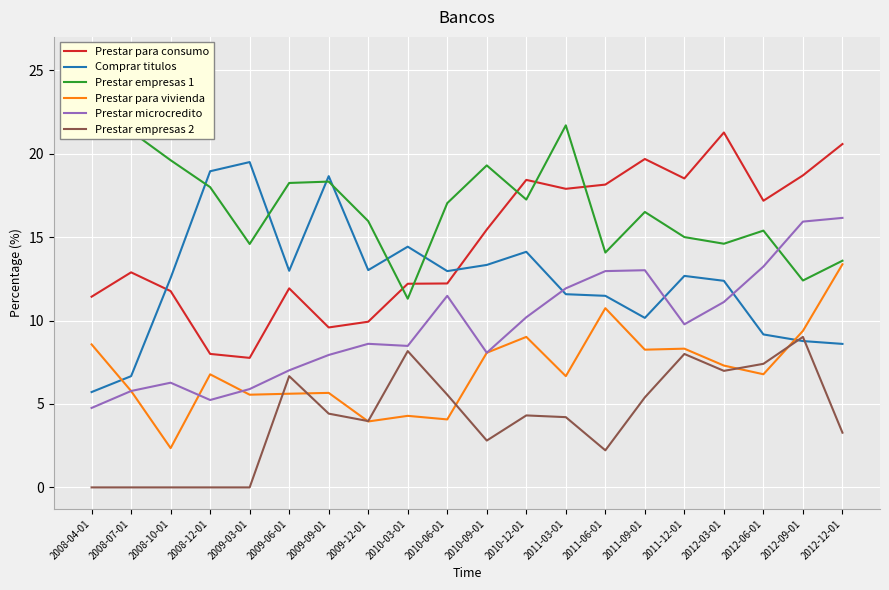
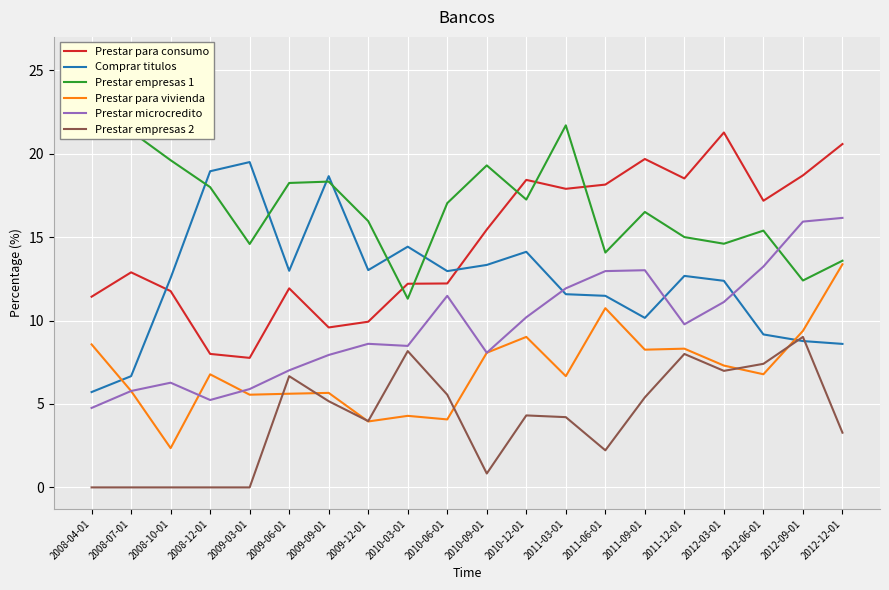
Prestar empresas 2, 2009-09-01: 4.4 -> 5.2
Prestar empresas 2, 2010-09-01: 2.8 -> 0.8
